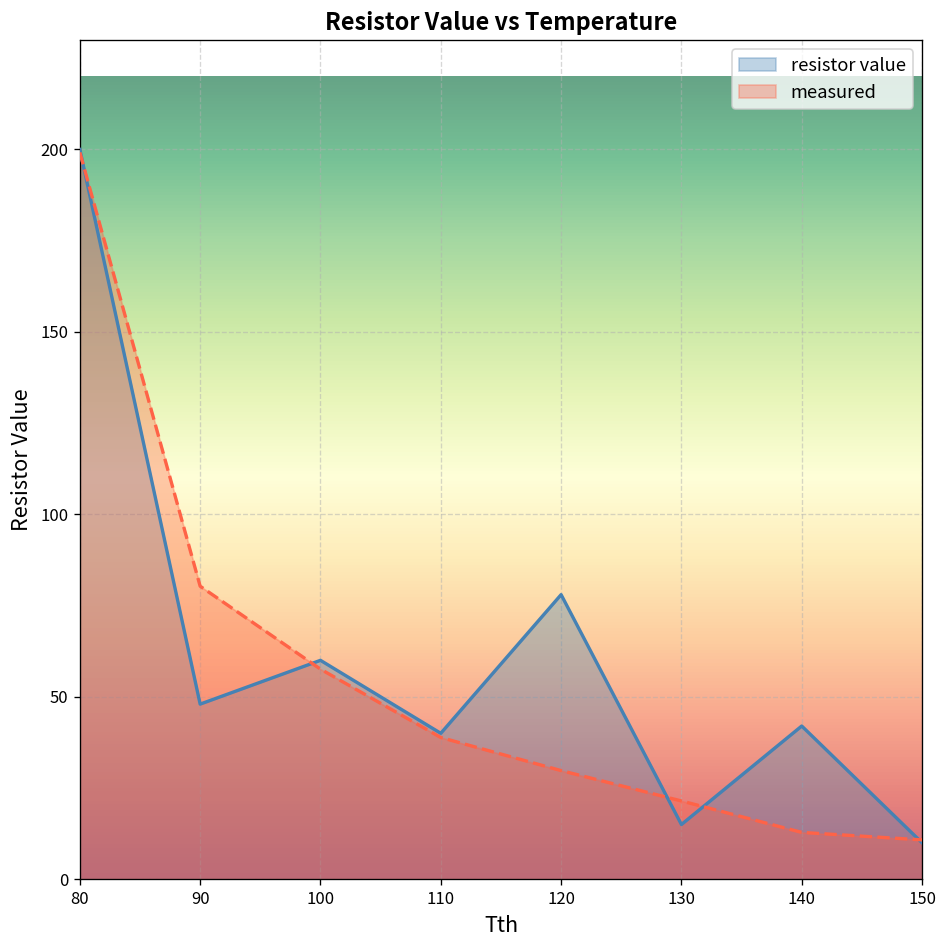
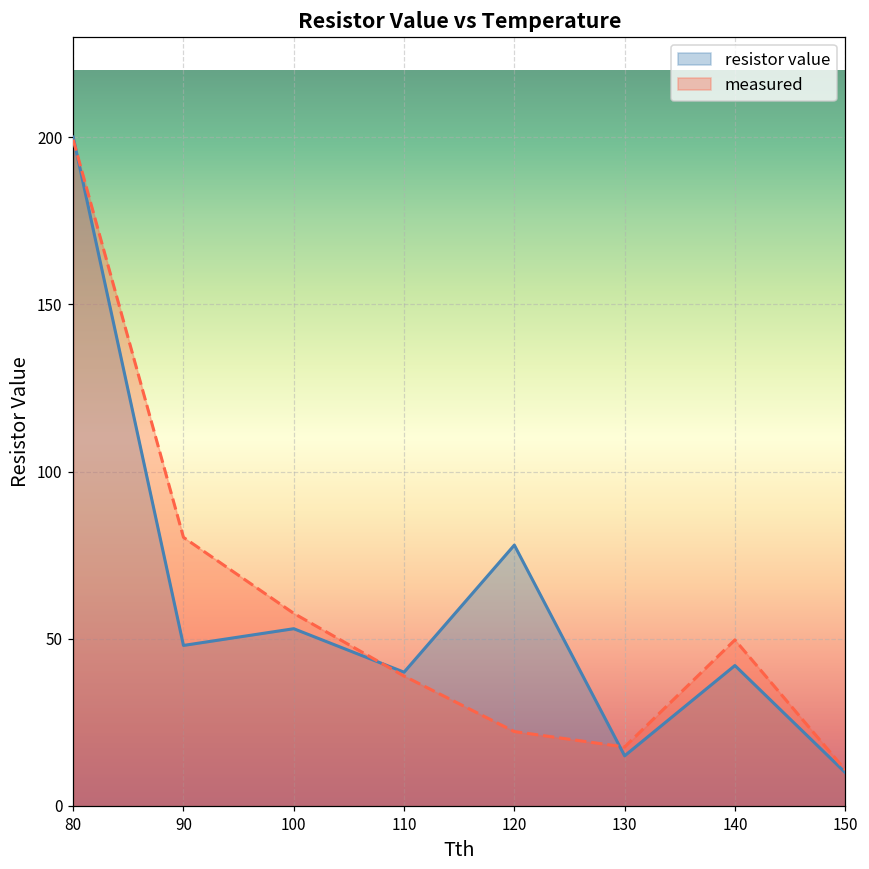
resistor value, 100: 60 -> 53
measured, 120: 30 -> 22
measured, 130: 21 -> 18
measured, 140: 13 -> 50
